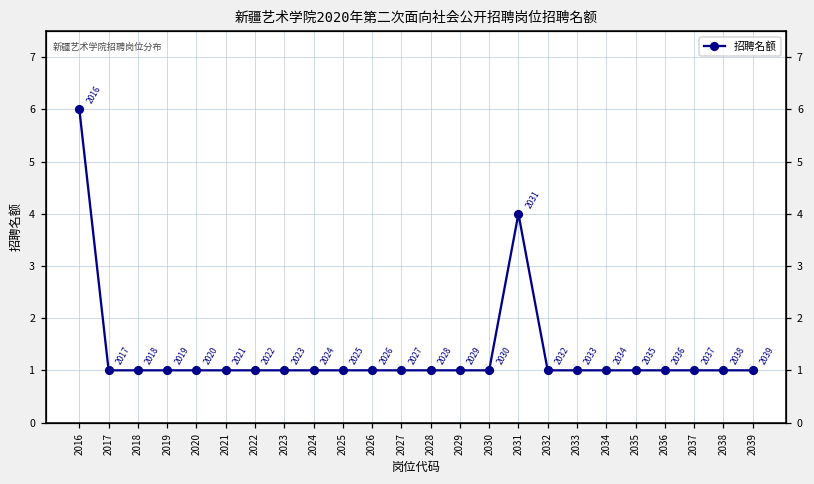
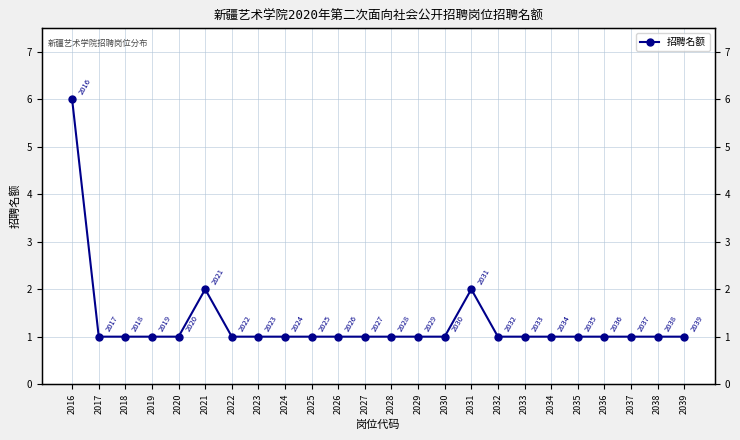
2021: 1 -> 2
2031: 4 -> 2
